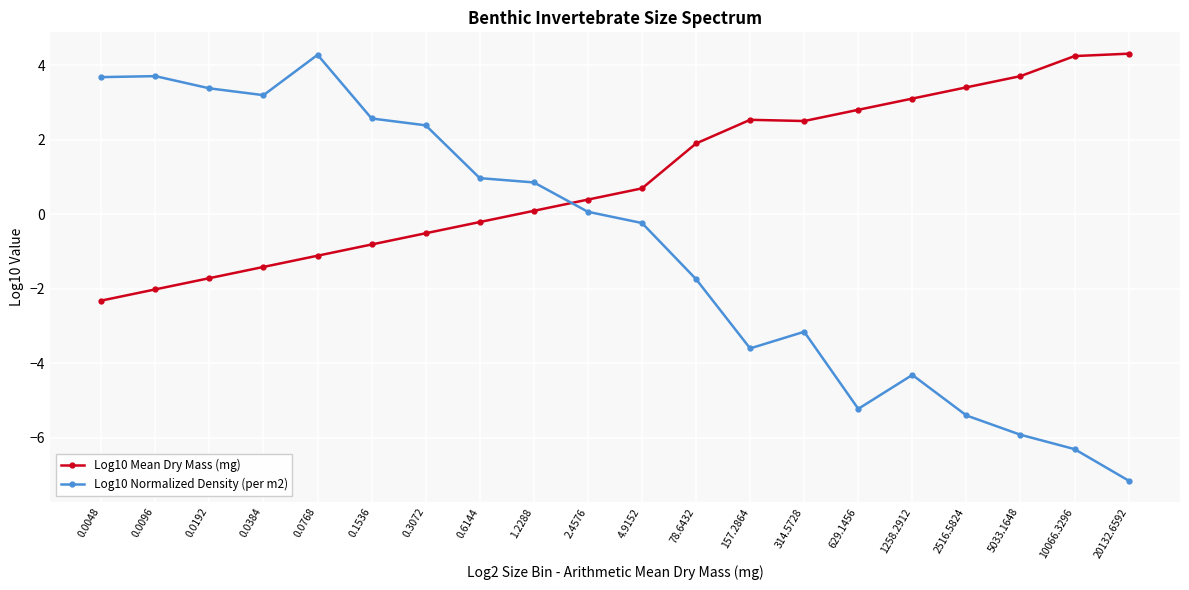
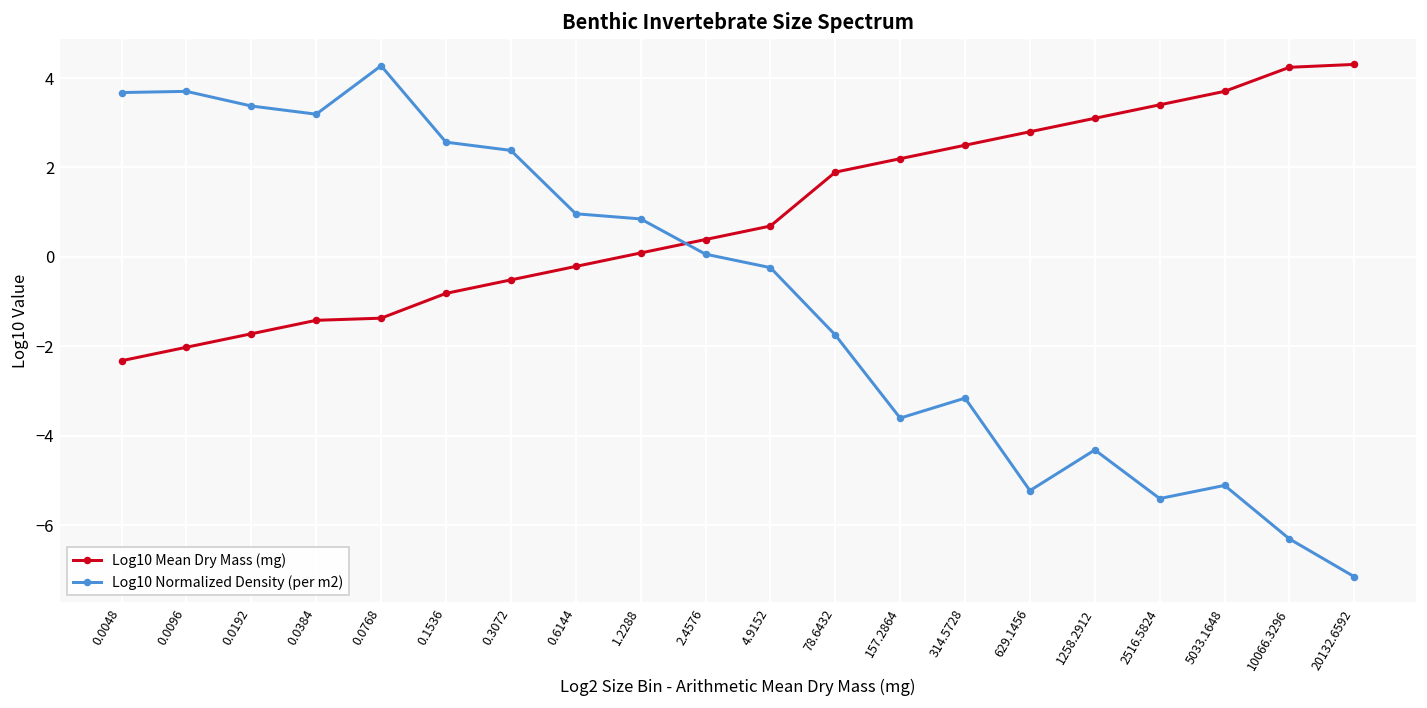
Log10 Mean Dry Mass (mg), 0.0768: -1.1 -> -1.4
Log10 Mean Dry Mass (mg), 157.2864: 2.5 -> 2.2
Log10 Normalized Density (per m2), 5033.1648: -5.9 -> -5.1
